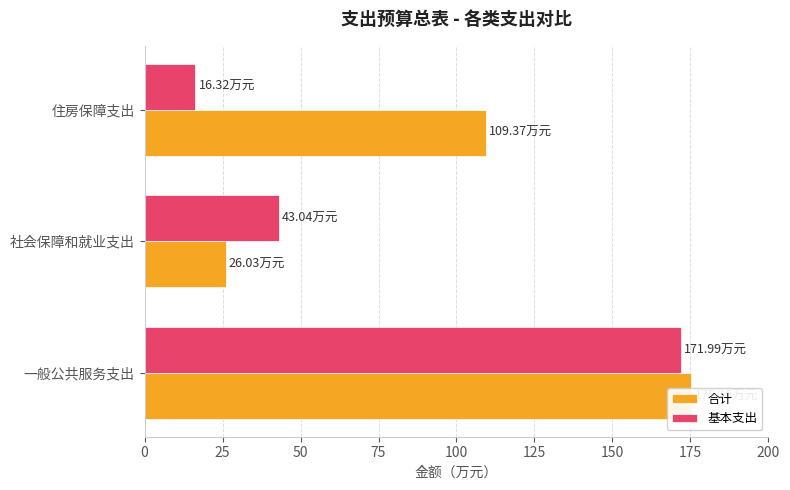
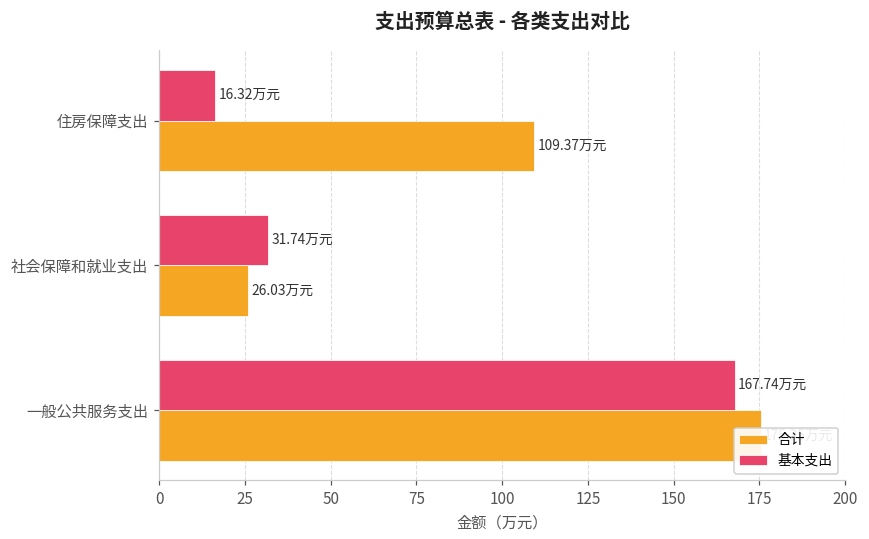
基本支出, 社会保障和就业支出: 43.04 -> 31.74
基本支出, 一般公共服务支出: 171.99 -> 167.74
